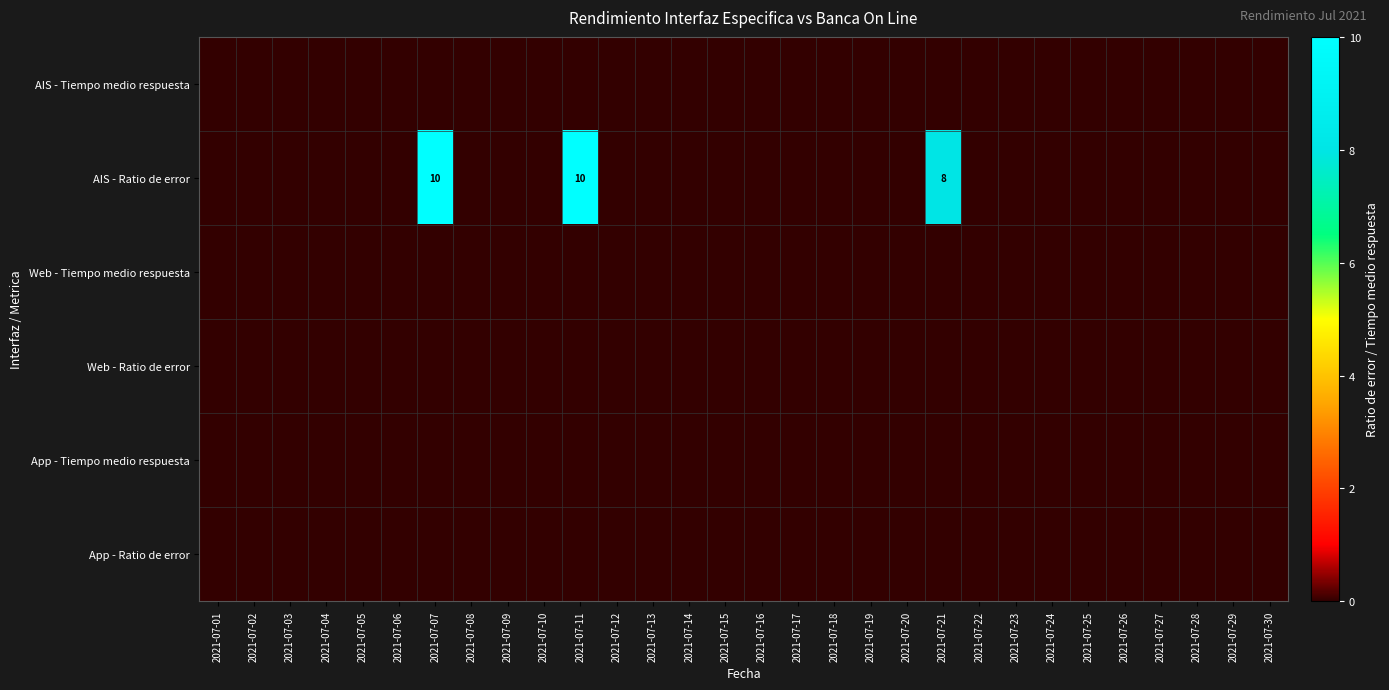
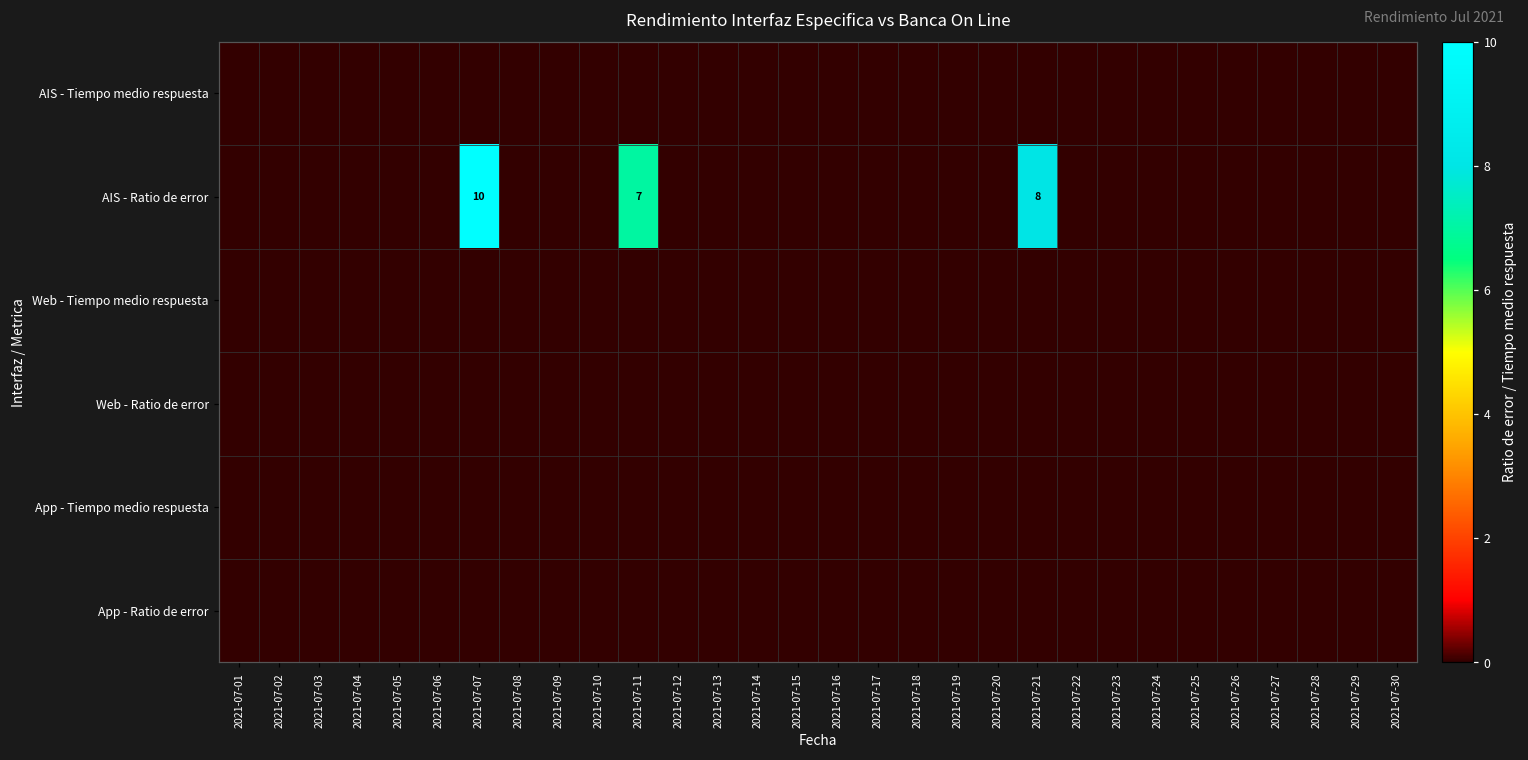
AIS - Ratio de error, 2021-07-11: 10 -> 7
